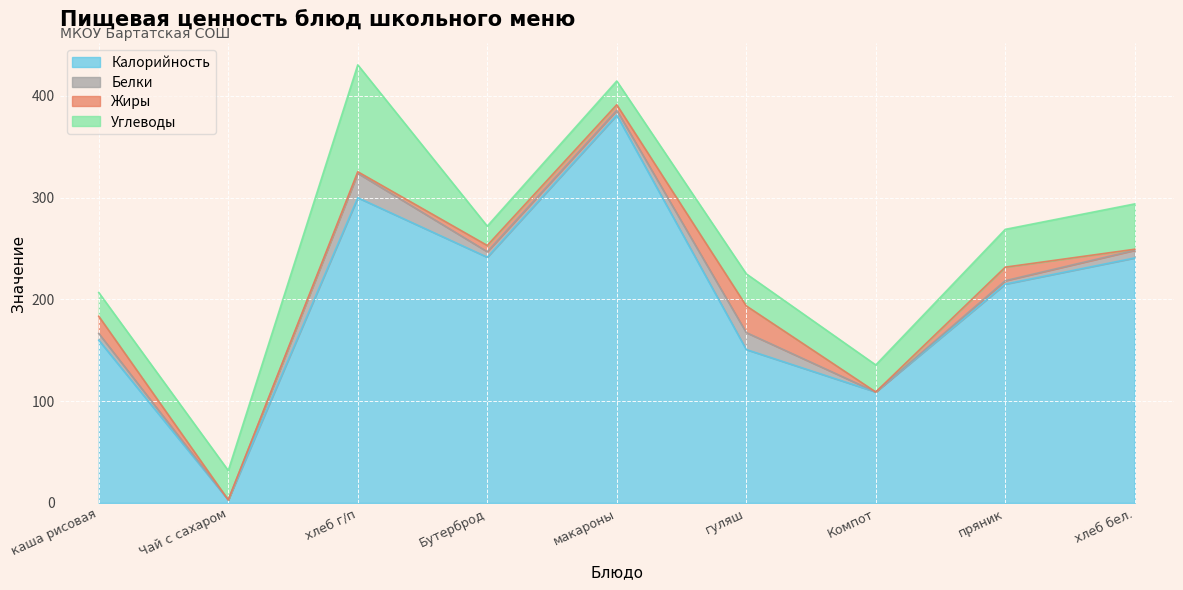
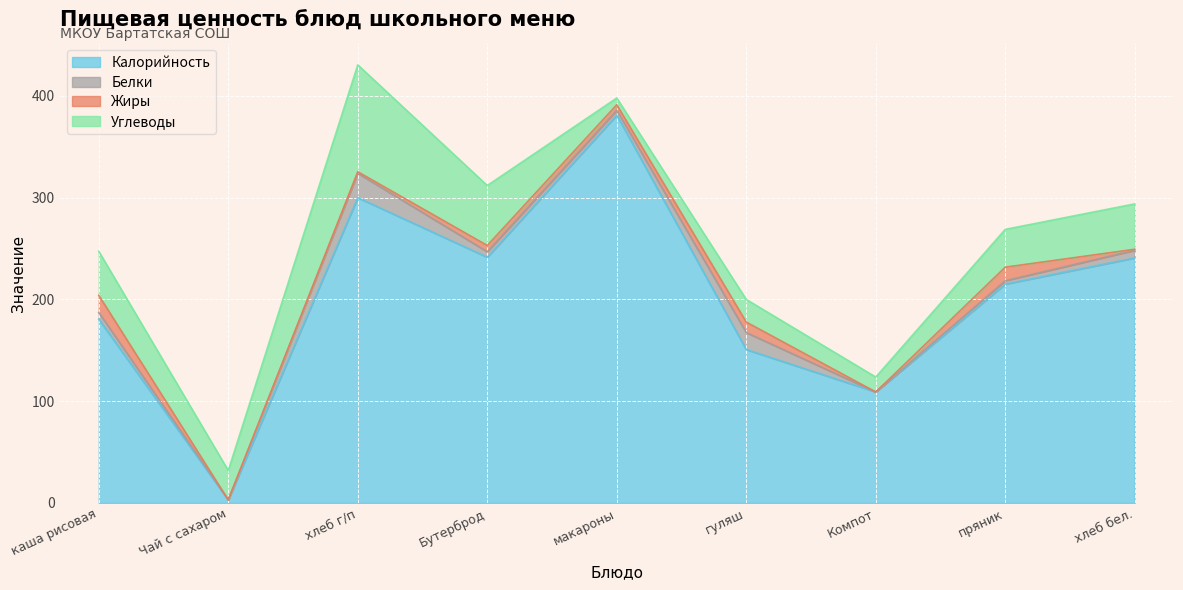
Калорийность, каша рисовая: 160 -> 181
Углеводы, каша рисовая: 23 -> 43
Углеводы, Бутерброд: 19 -> 59
Углеводы, макароны: 23 -> 7
Жиры, гуляш: 26 -> 10
Углеводы, гуляш: 32 -> 22
Углеводы, Компот: 27 -> 15
